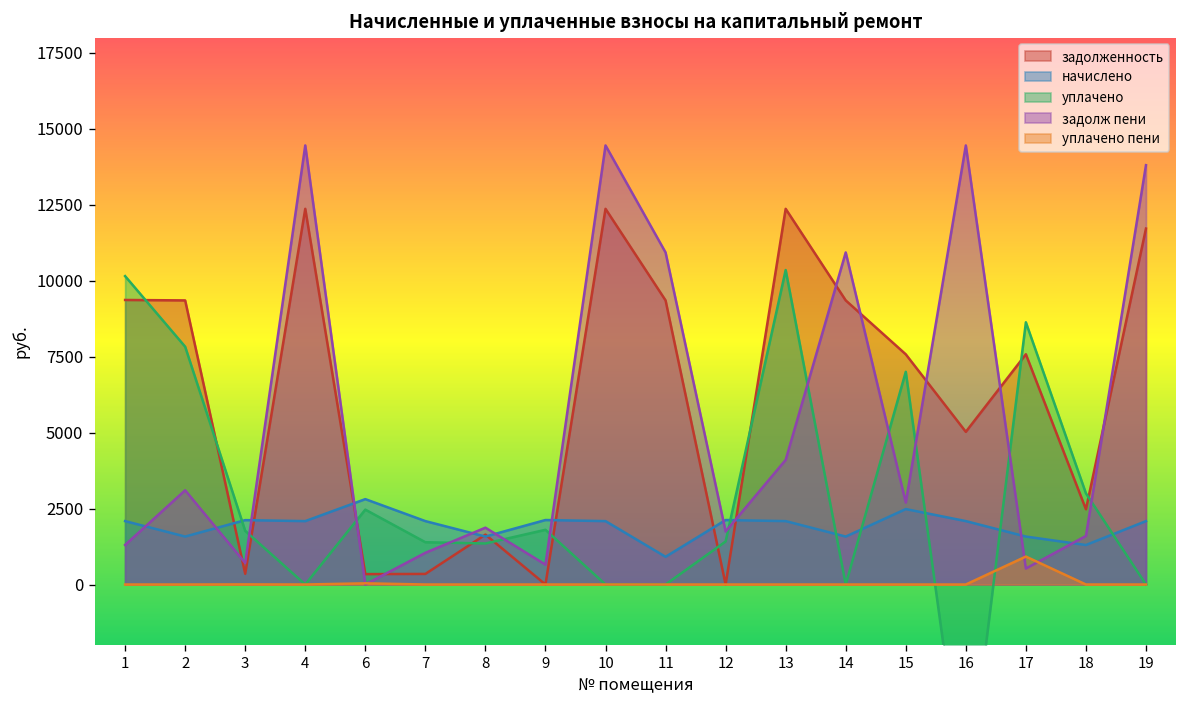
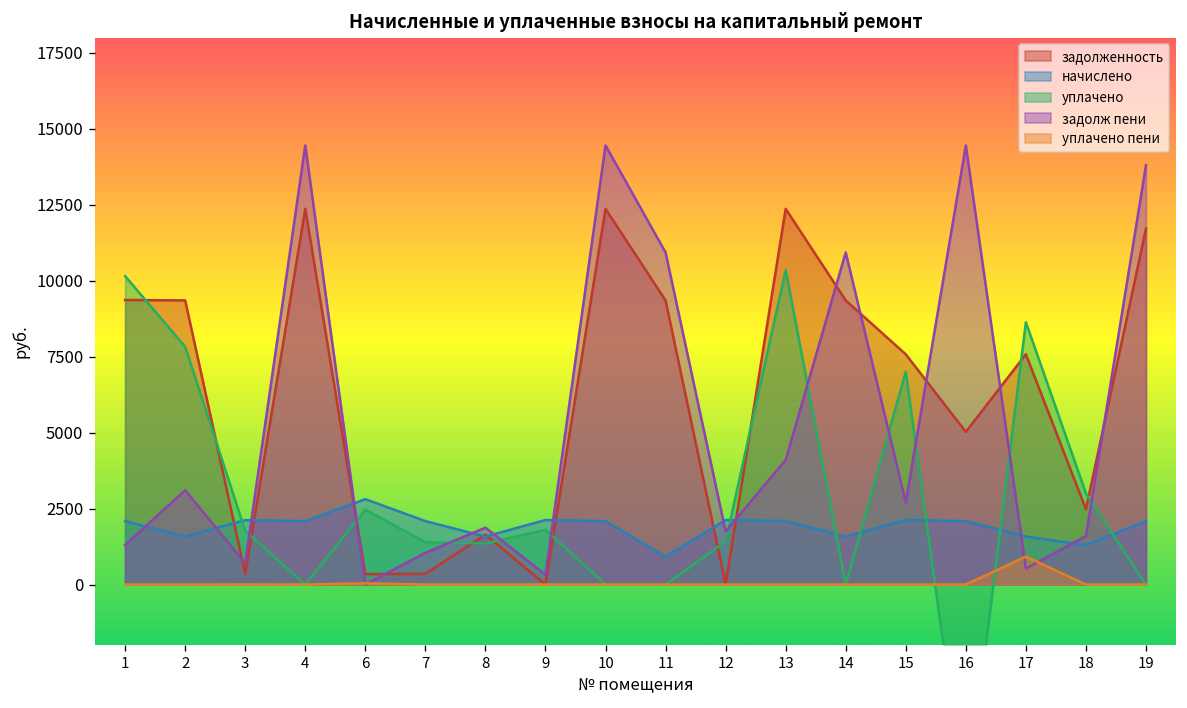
задолж пени, 9: 700 -> 300
начислено, 15: 2500 -> 2100
